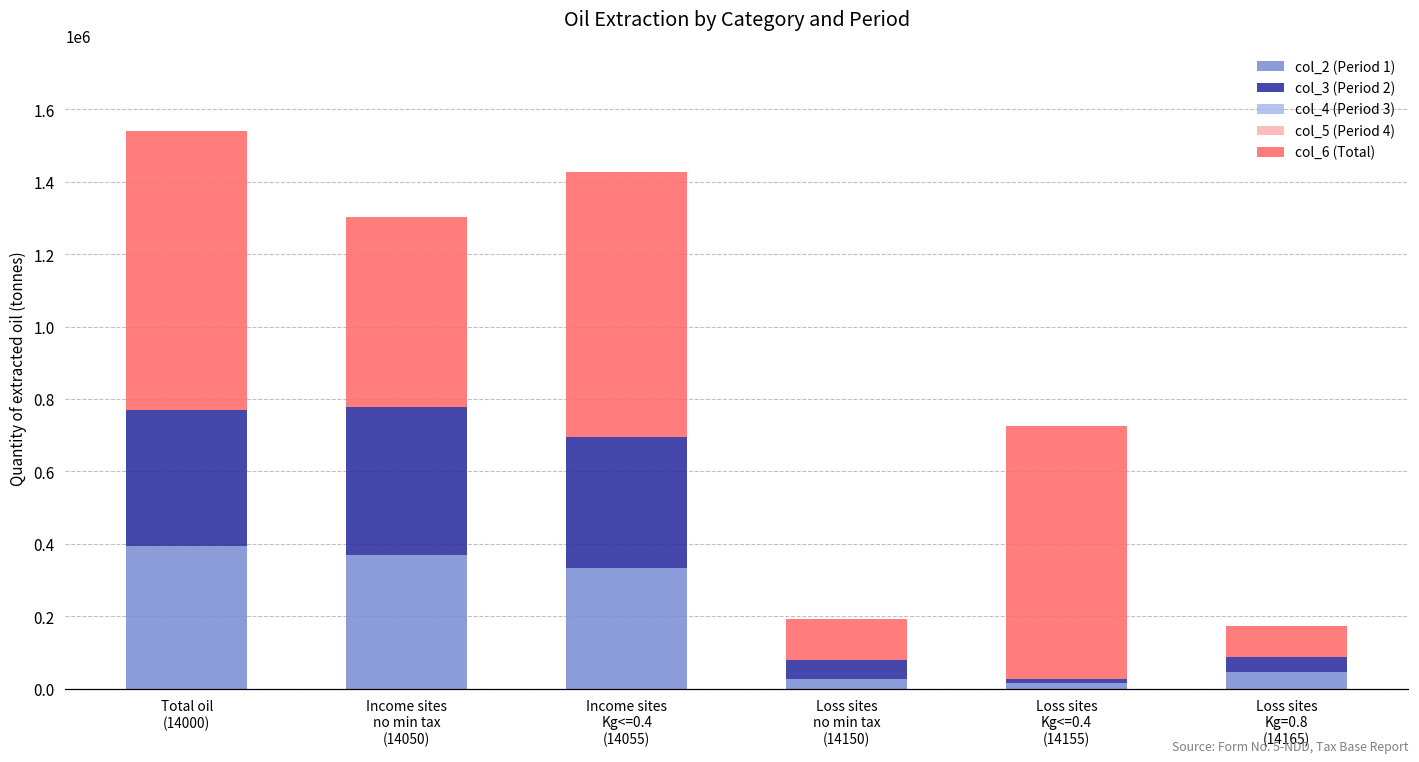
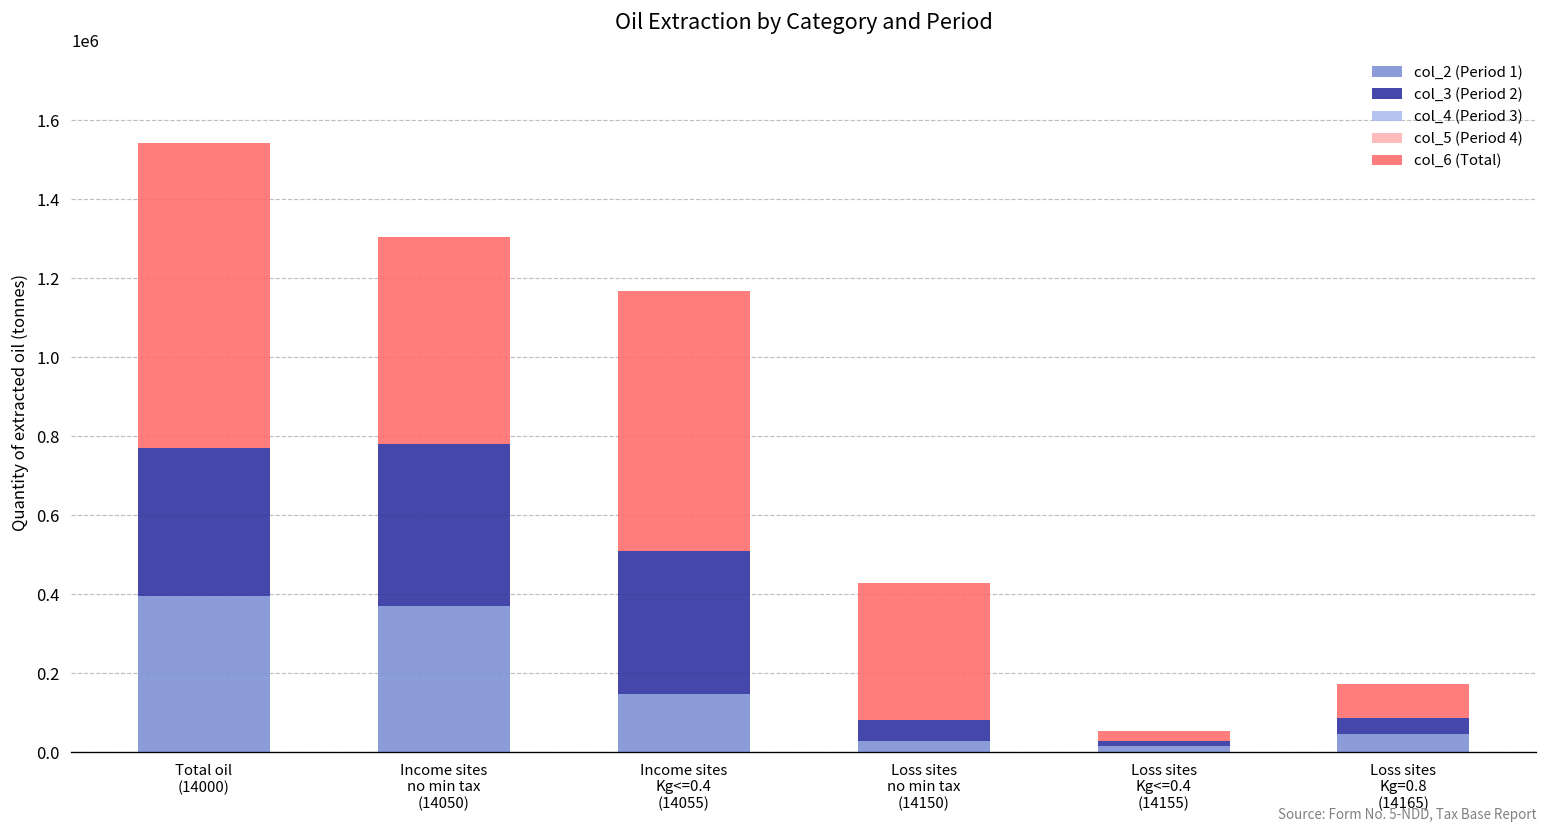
col_2 (Period 1), Income sites Kg<=0.4 (14055): 330000 -> 150000
col_6 (Total), Income sites Kg<=0.4 (14055): 730000 -> 660000
col_6 (Total), Loss sites no min tax (14150): 110000 -> 350000
col_6 (Total), Loss sites Kg<=0.4 (14155): 700000 -> 30000
